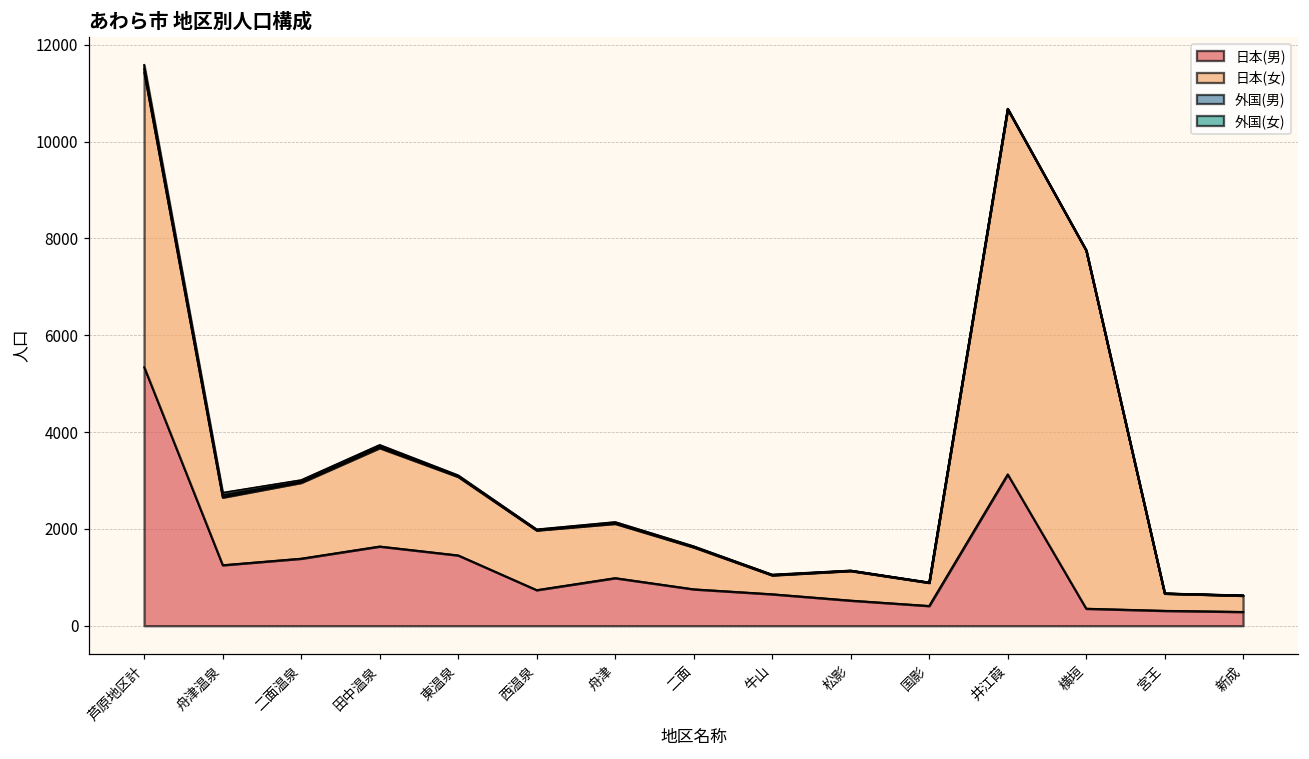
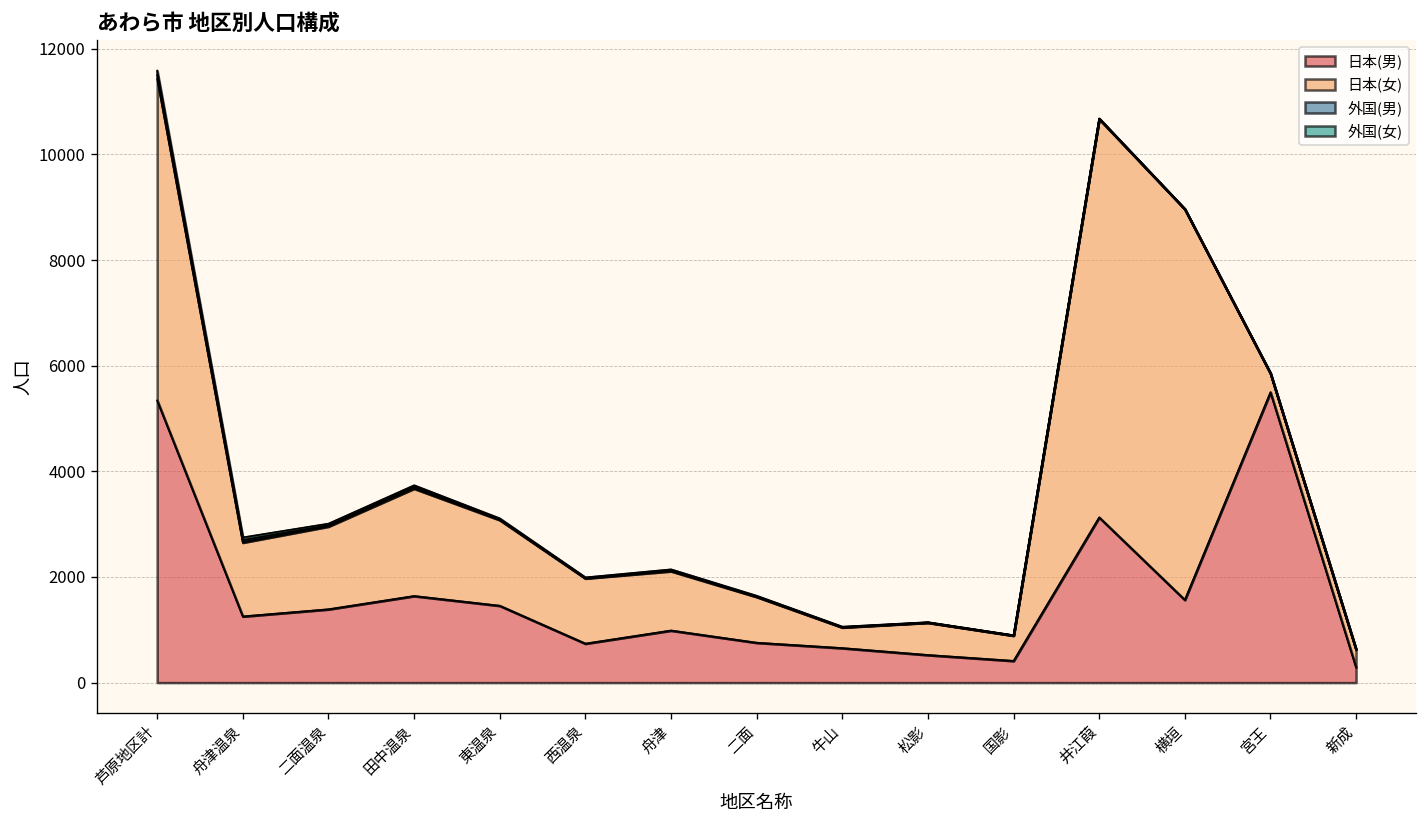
日本(男), 横垣: 400 -> 1600
日本(男), 宮王: 300 -> 5500
